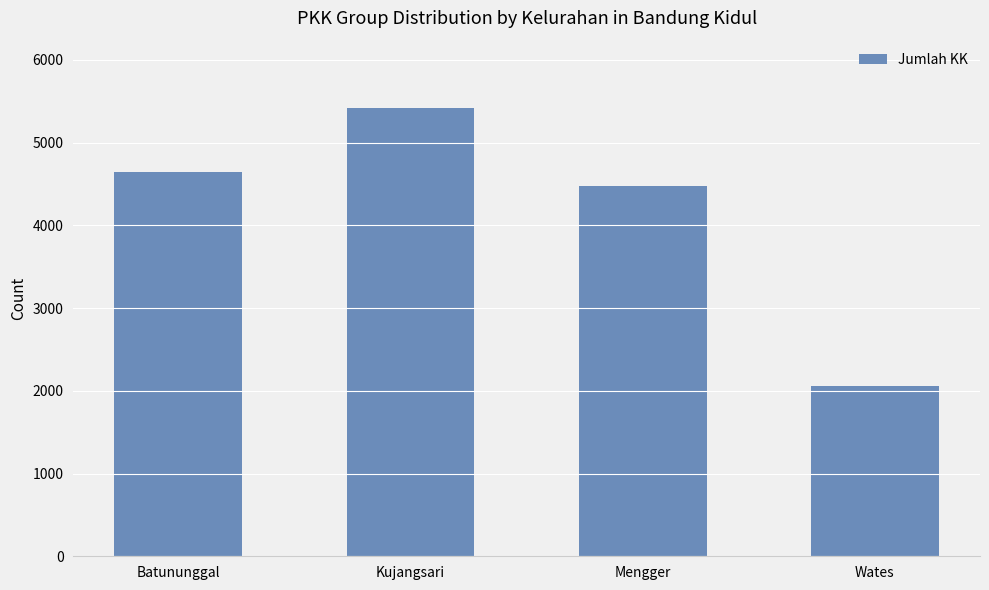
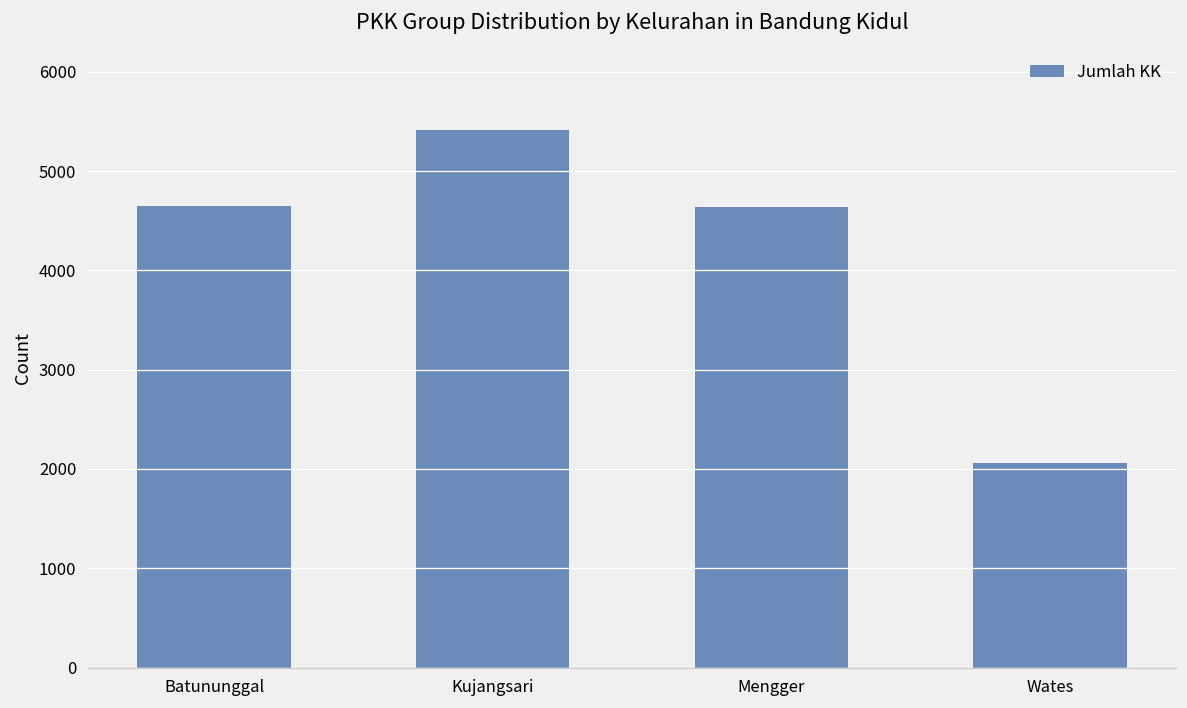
Mengger: 4500 -> 4600
